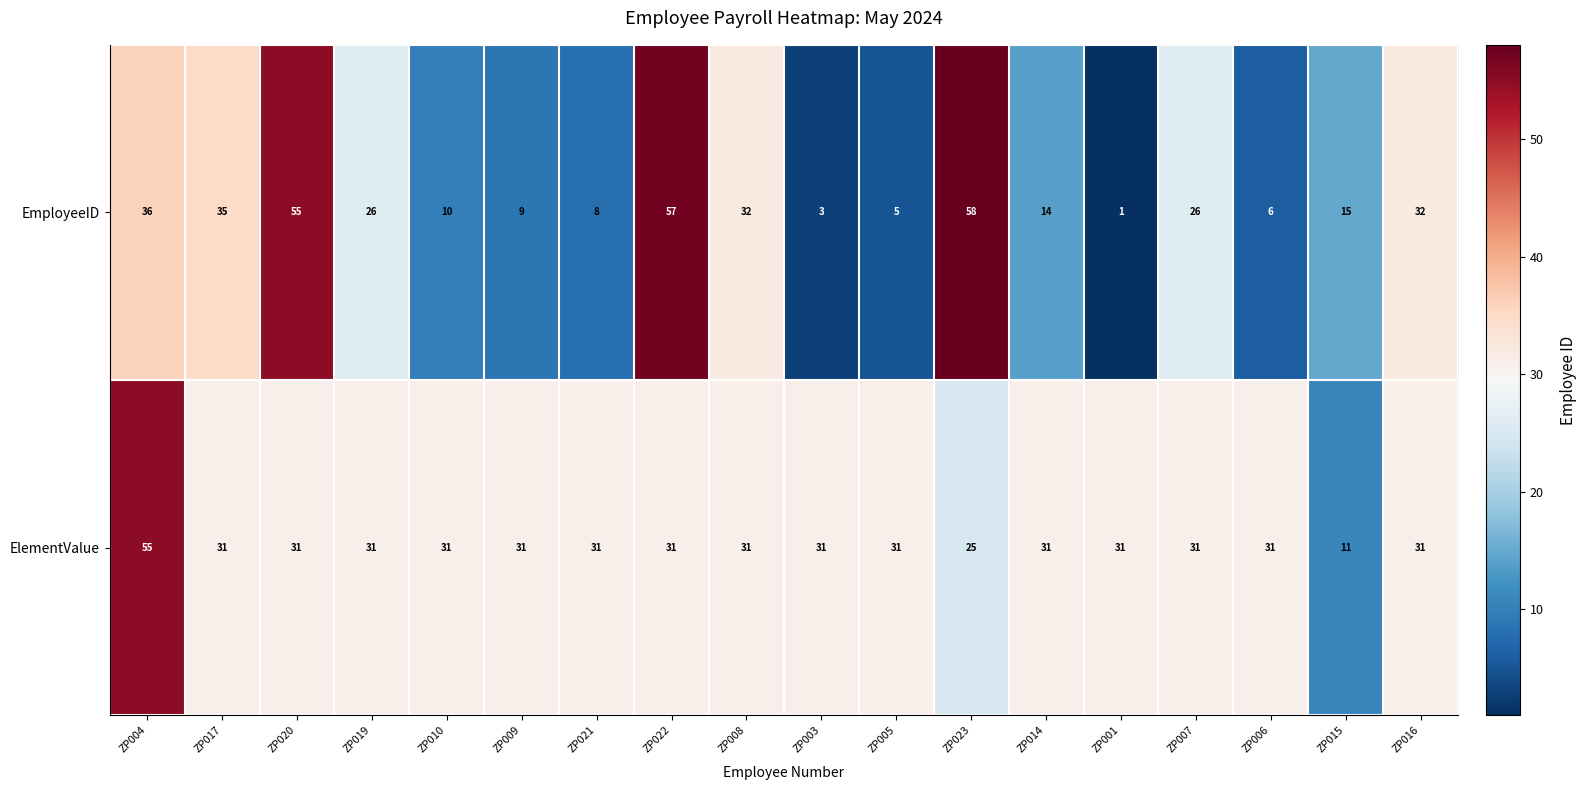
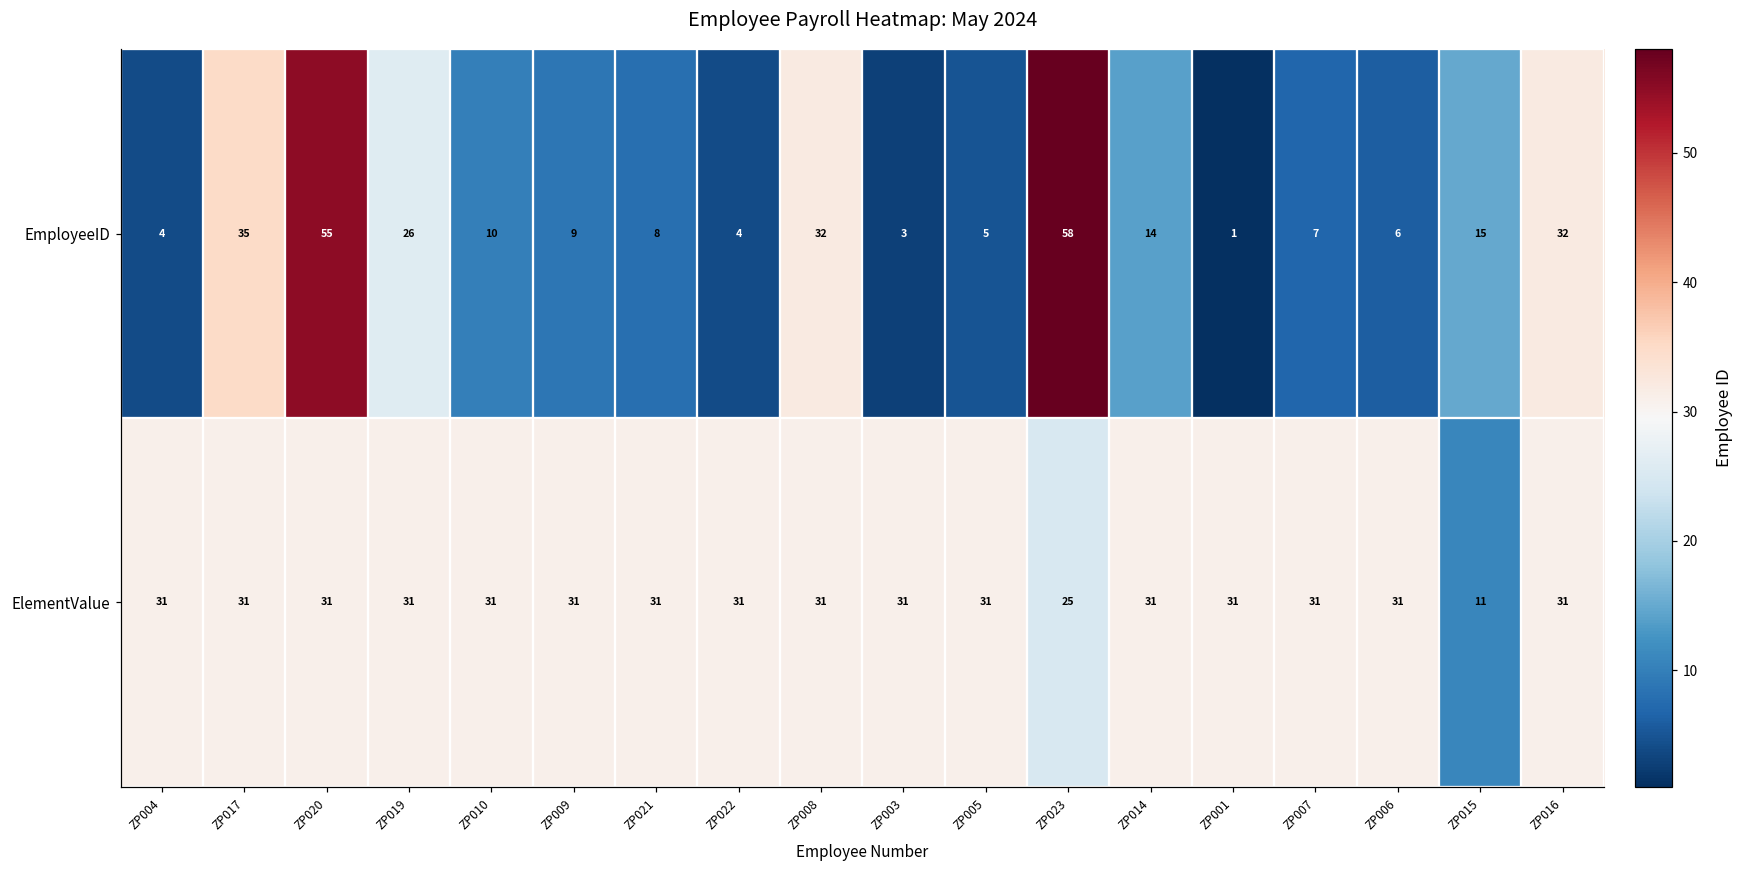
EmployeeID, ZP004: 36 -> 4
EmployeeID, ZP022: 57 -> 4
EmployeeID, ZP007: 26 -> 7
ElementValue, ZP004: 55 -> 31
